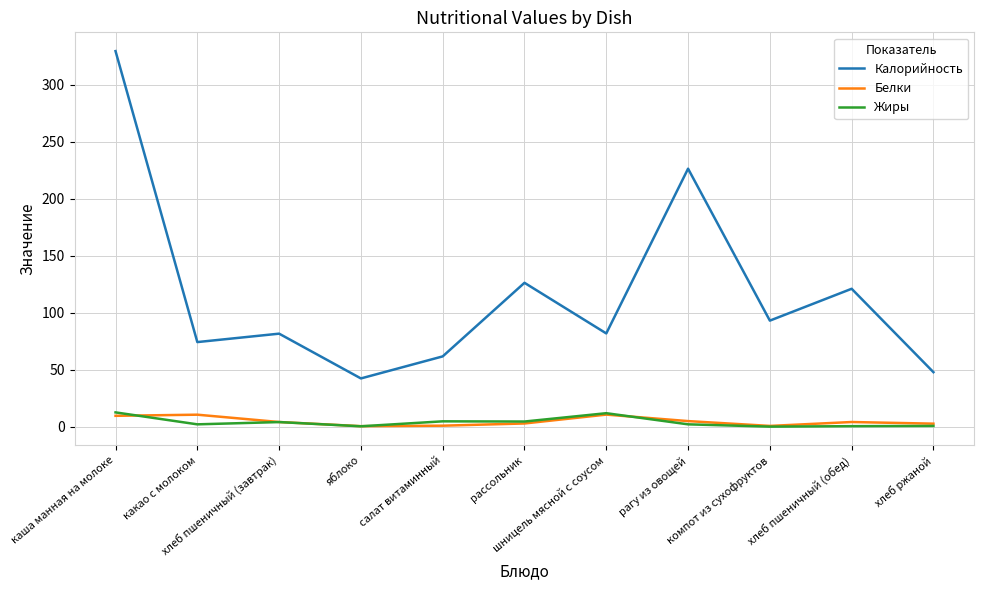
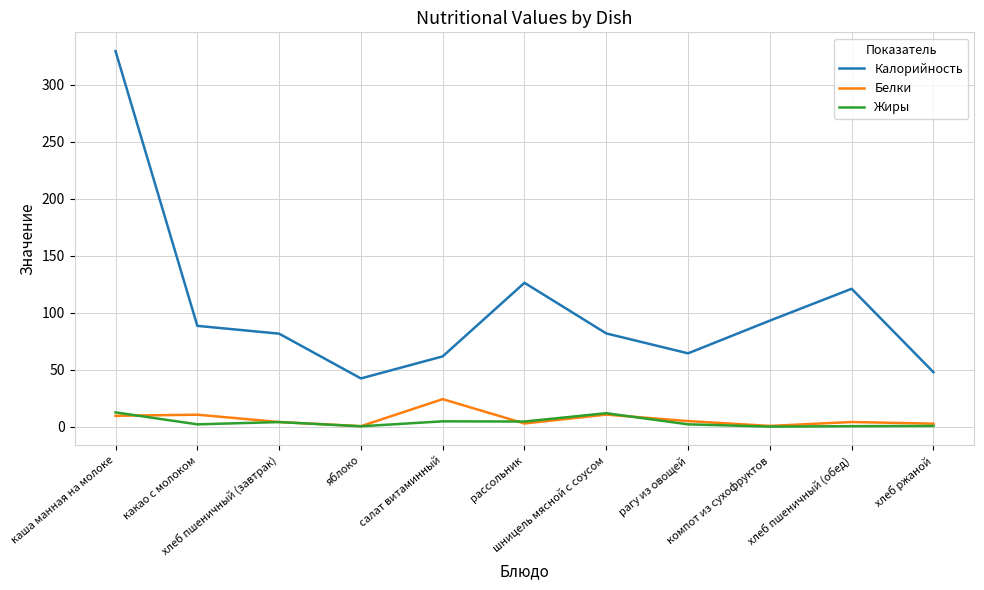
Калорийность, какао с молоком: 74 -> 88
Белки, салат витаминный: 1 -> 24
Калорийность, рагу из овощей: 226 -> 64
